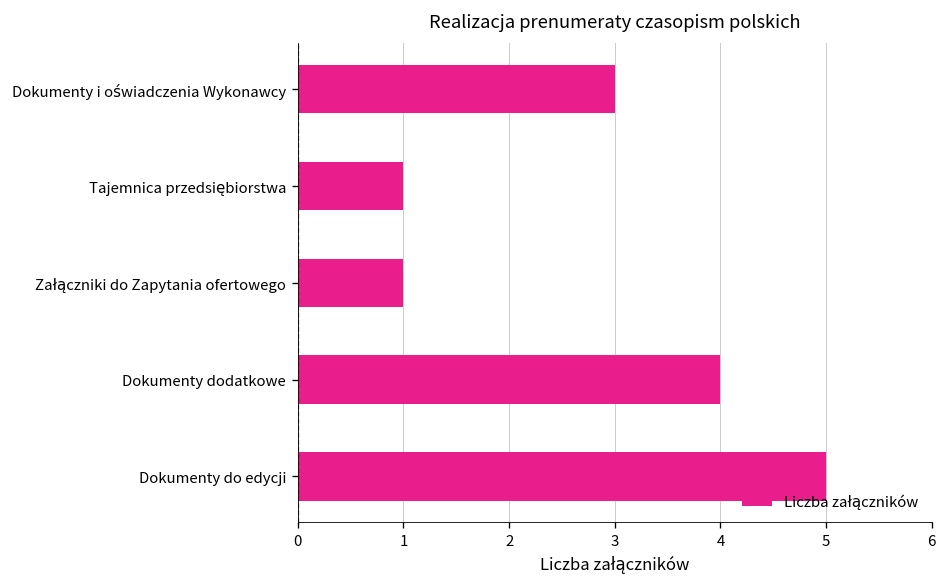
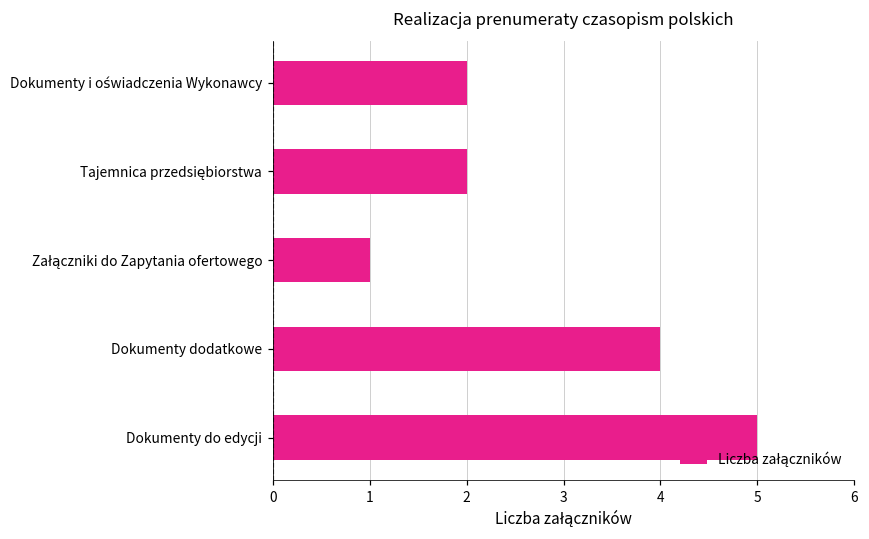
Dokumenty i oświadczenia Wykonawcy: 3 -> 2
Tajemnica przedsiębiorstwa: 1 -> 2
